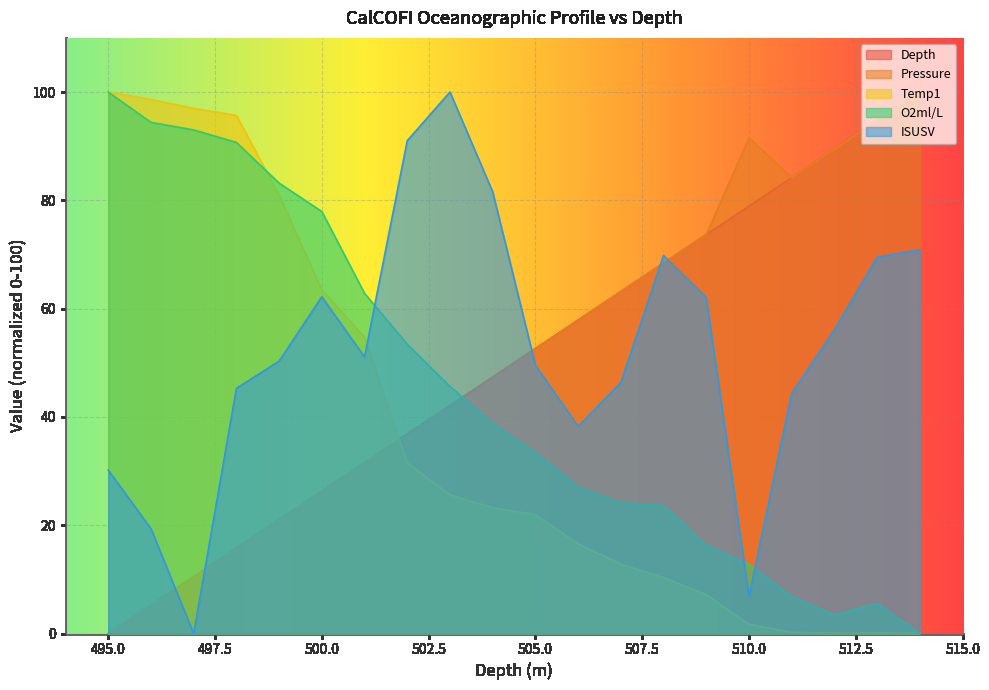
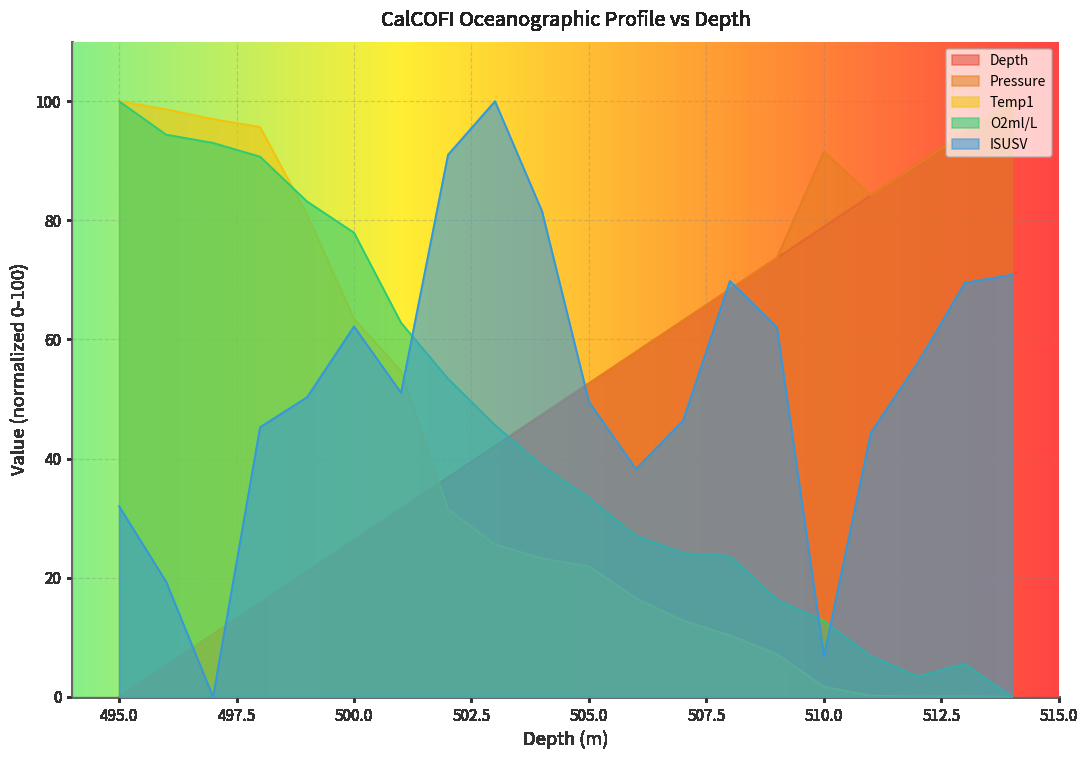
ISUSV, 495.0: 30 -> 32
